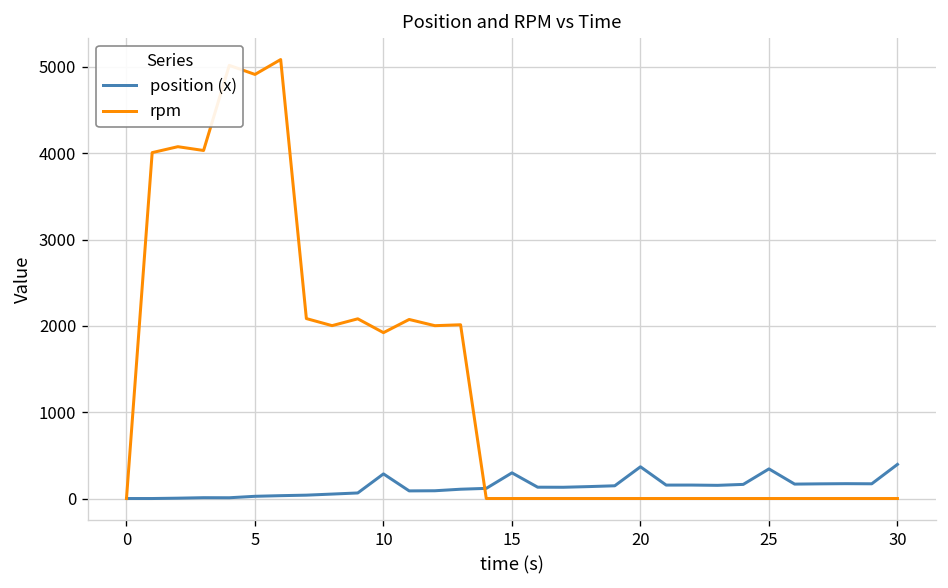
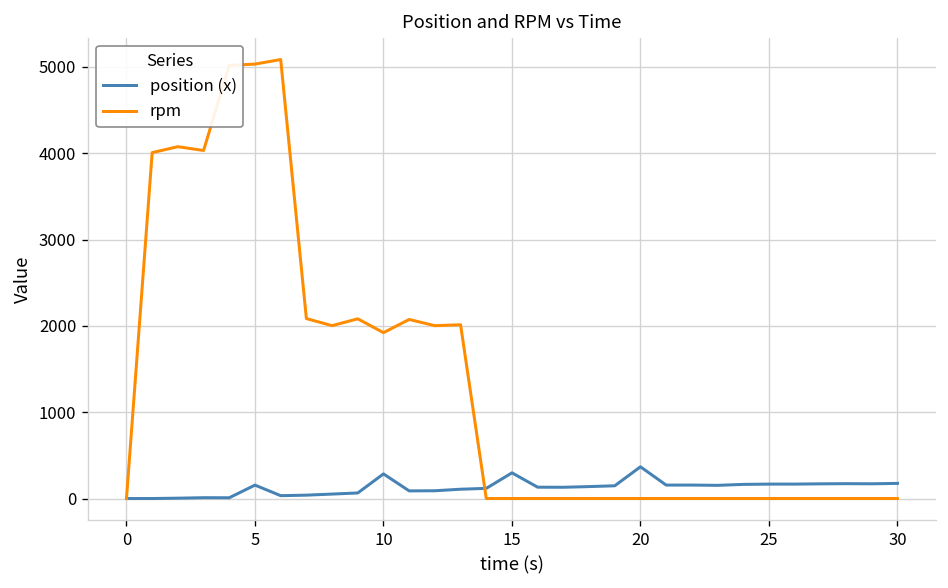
position (x), 5: 0 -> 200
rpm, 5: 4900 -> 5000
position (x), 25: 300 -> 200
position (x), 30: 400 -> 200
